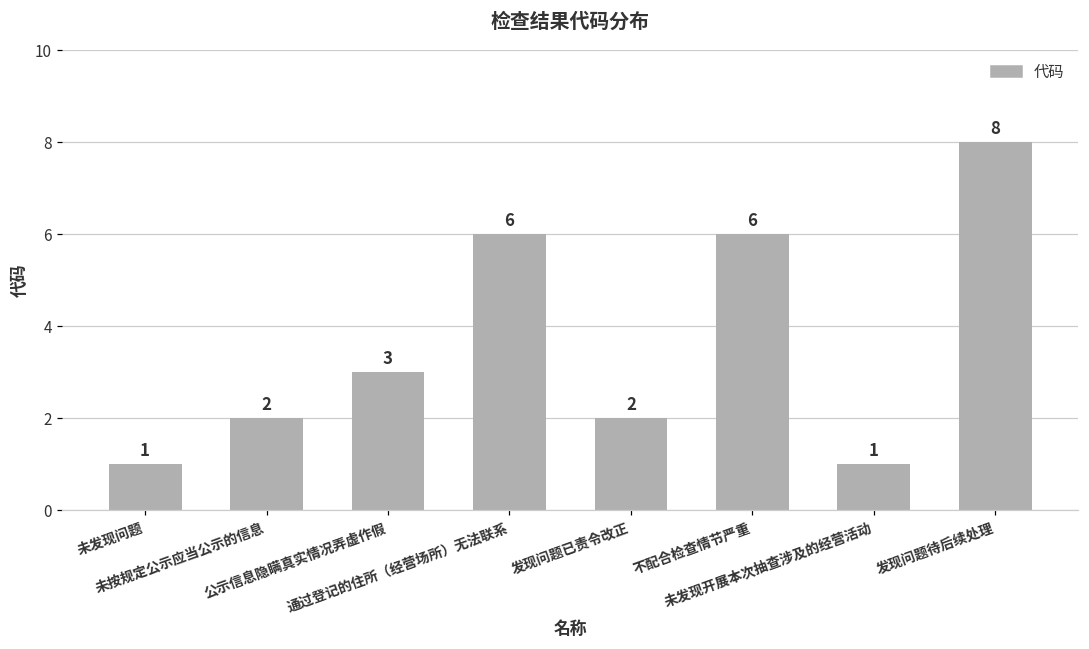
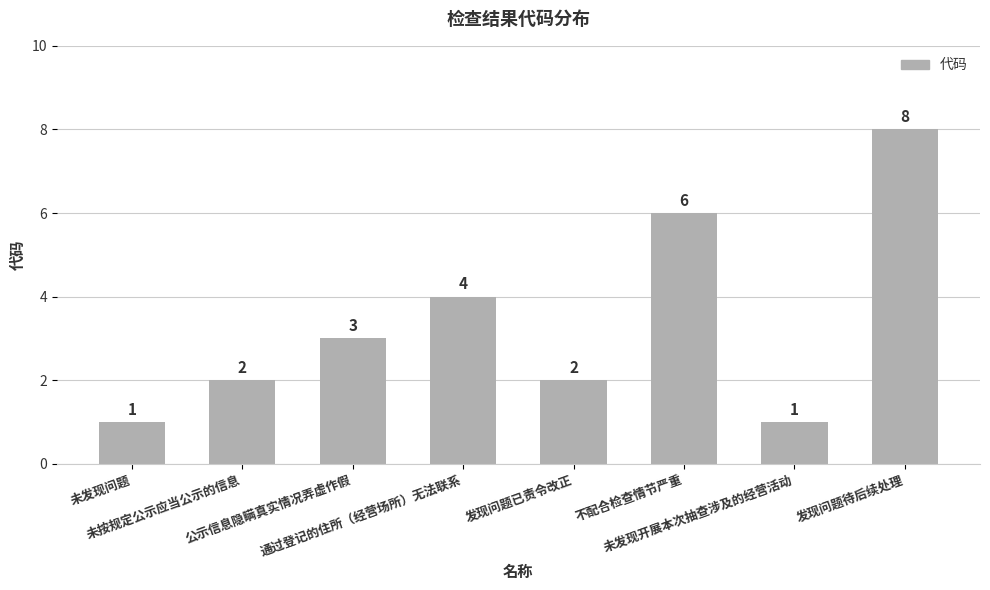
通过登记的住所（经营场所）无法联系: 6 -> 4
